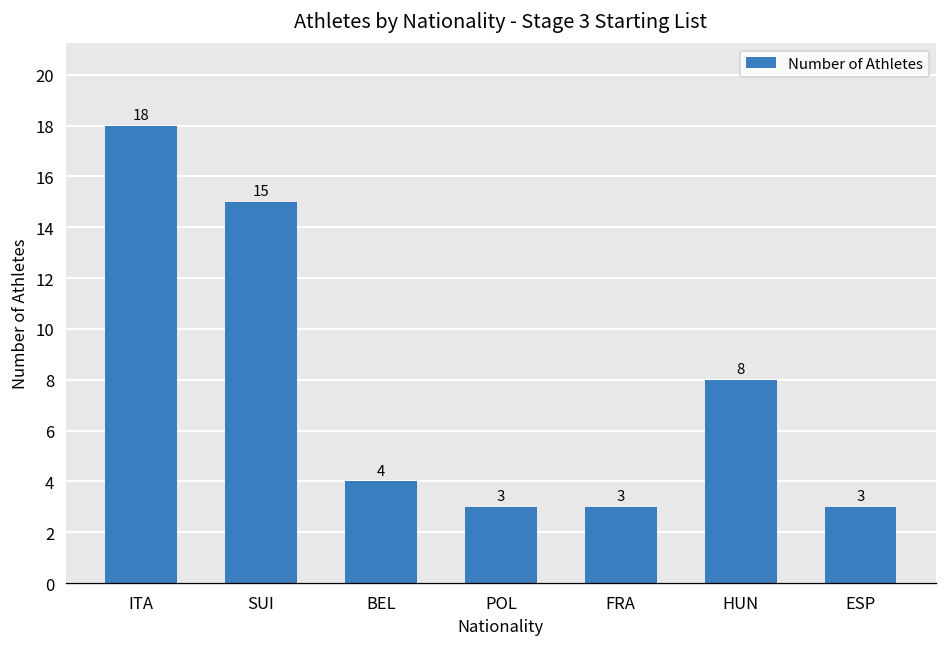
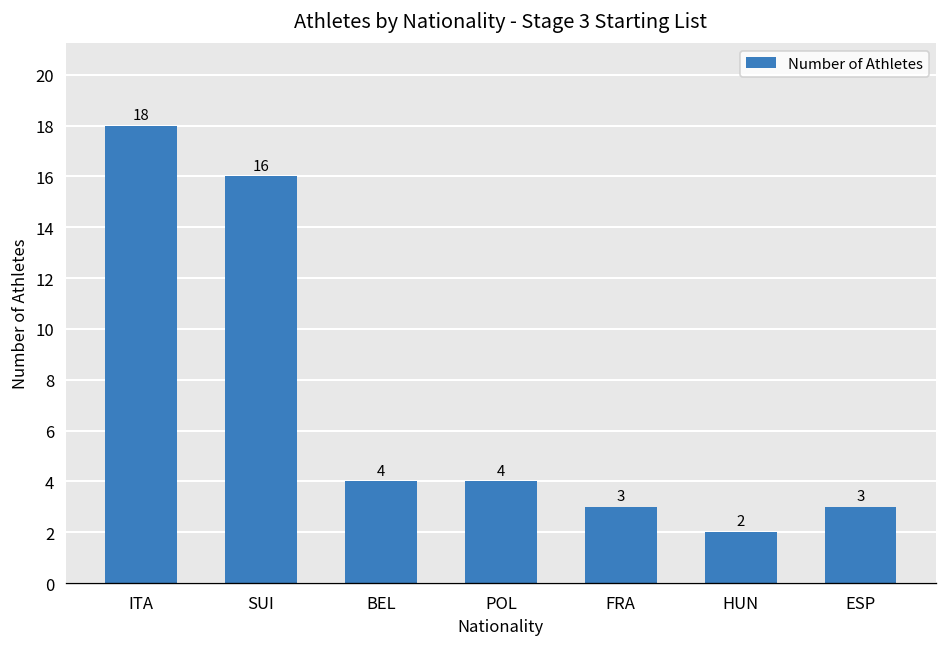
SUI: 15 -> 16
POL: 3 -> 4
HUN: 8 -> 2
